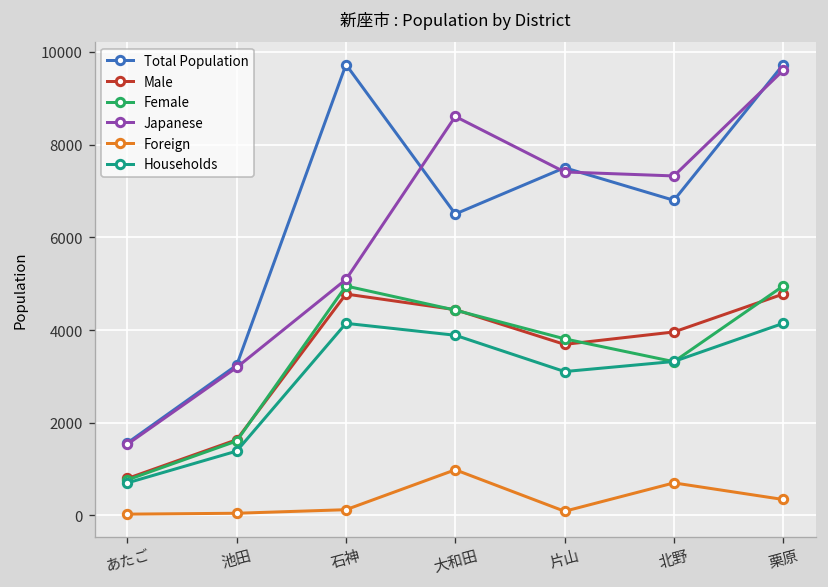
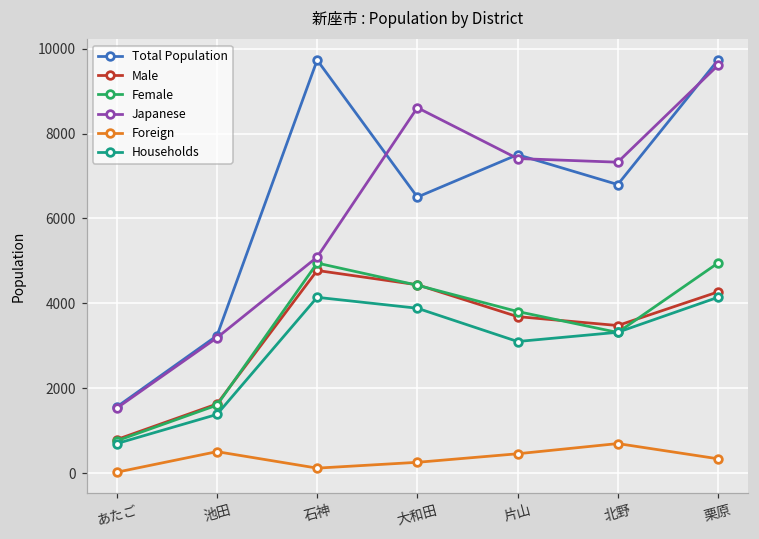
Foreign, 池田: 0 -> 500
Foreign, 大和田: 1000 -> 300
Foreign, 片山: 100 -> 500
Male, 北野: 4000 -> 3500
Male, 栗原: 4800 -> 4300
